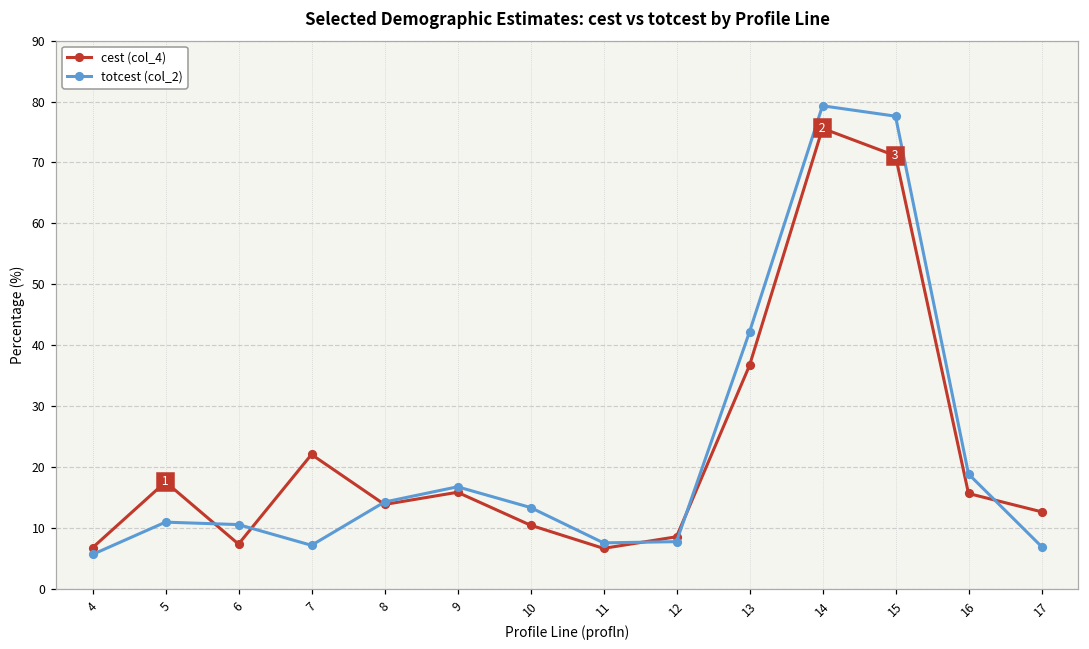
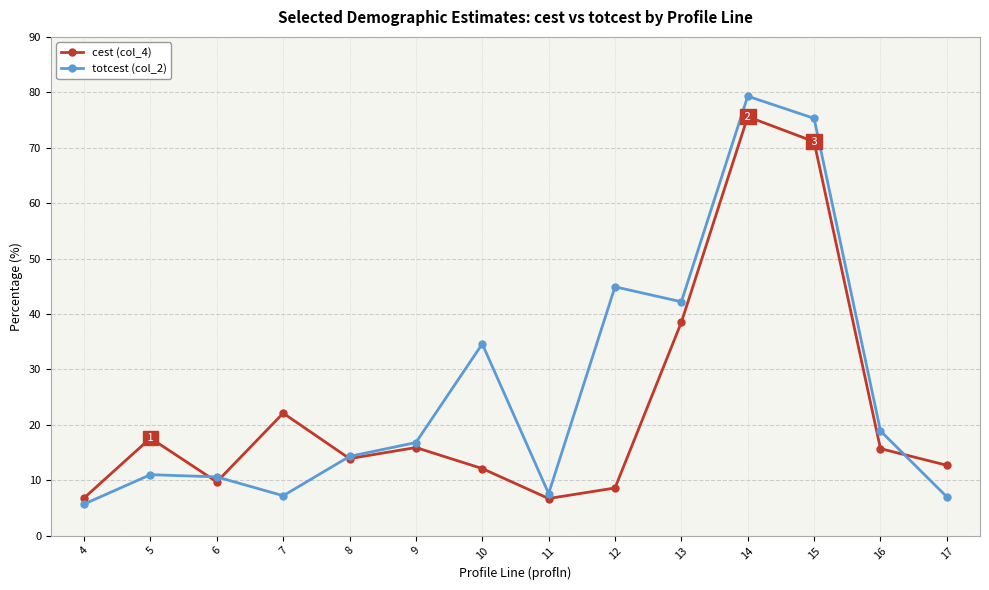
cest (col_4), 6: 7 -> 10
cest (col_4), 10: 11 -> 12
totcest (col_2), 10: 13 -> 35
totcest (col_2), 12: 8 -> 45
cest (col_4), 13: 37 -> 39
totcest (col_2), 15: 78 -> 75
